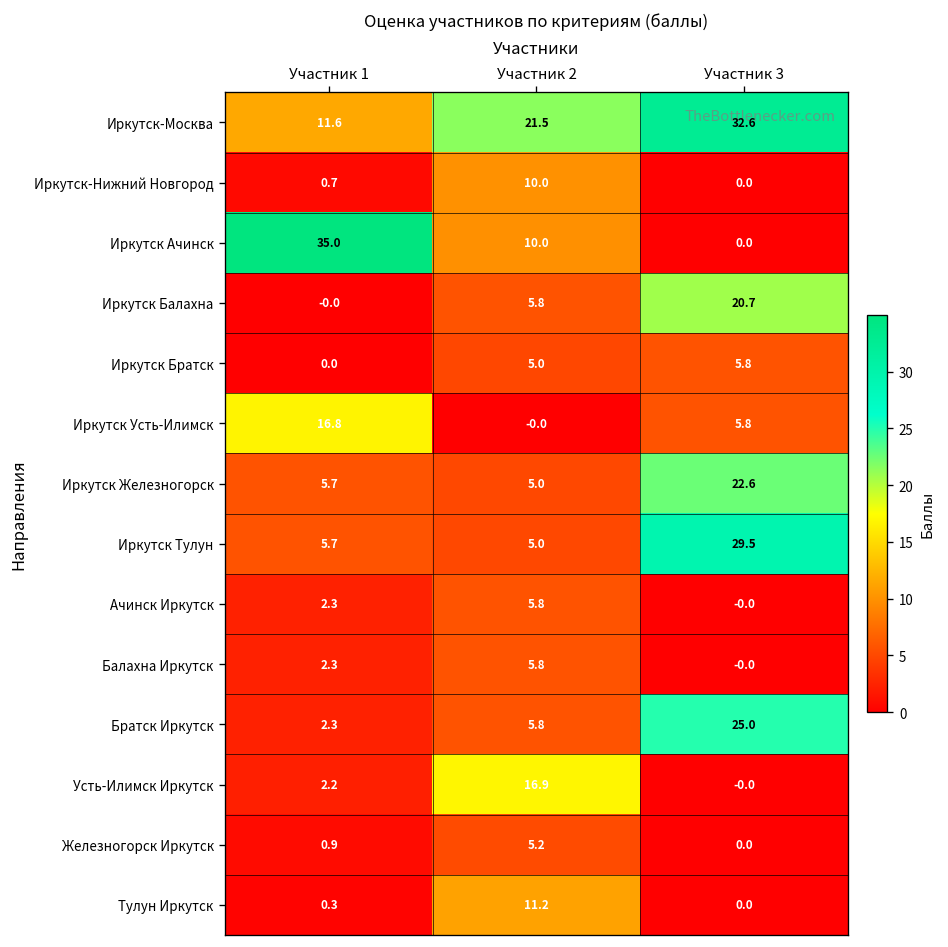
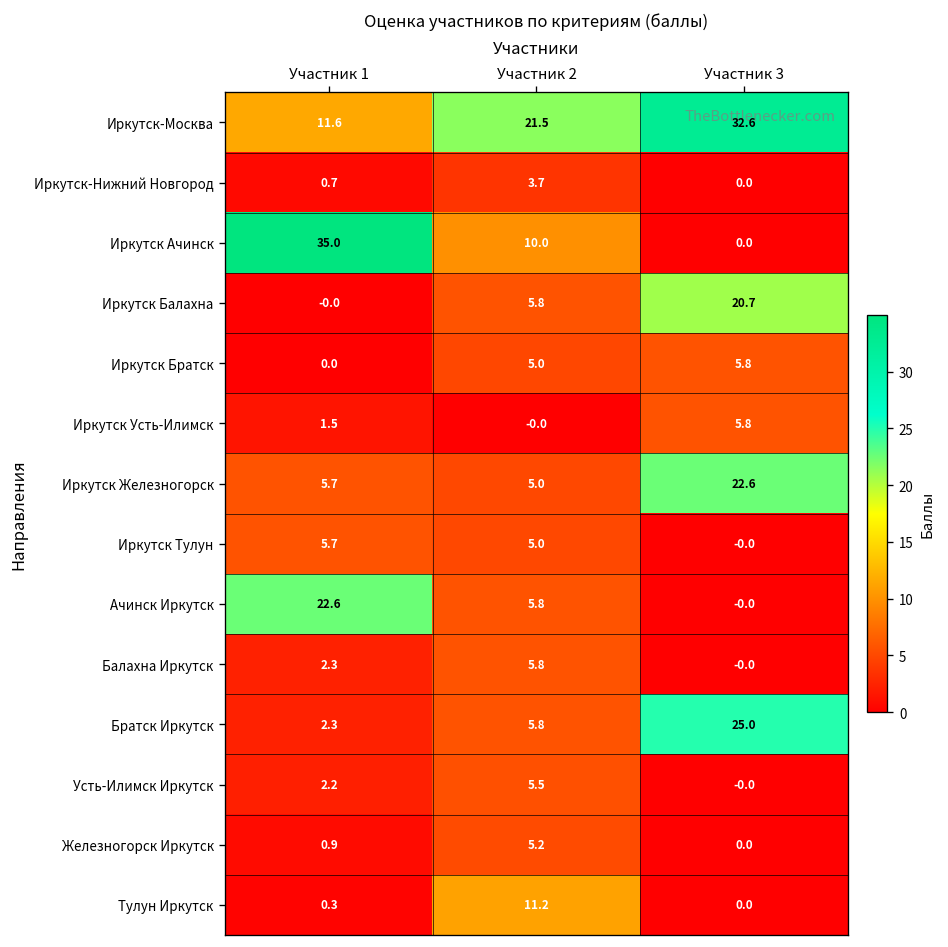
Иркутск-Нижний Новгород, Участник 2: 10.0 -> 3.7
Иркутск Усть-Илимск, Участник 1: 16.8 -> 1.5
Иркутск Тулун, Участник 3: 29.5 -> -0.0
Ачинск Иркутск, Участник 1: 2.3 -> 22.6
Усть-Илимск Иркутск, Участник 2: 16.9 -> 5.5
